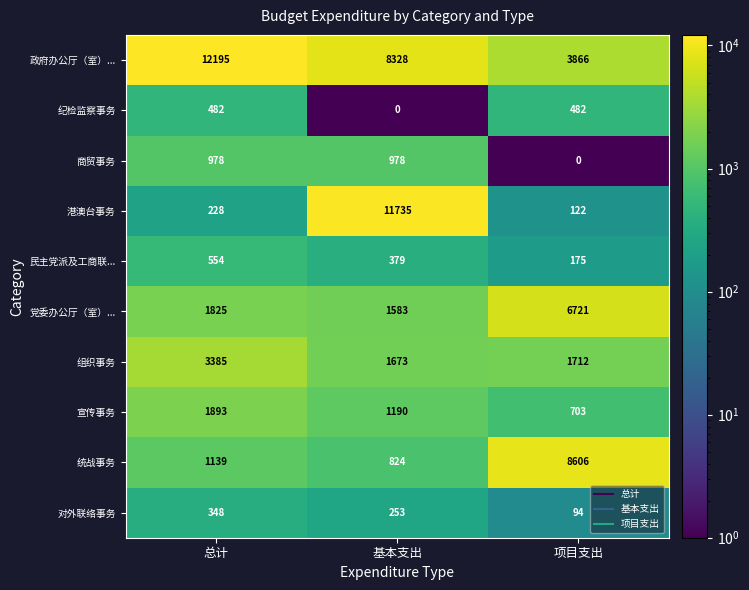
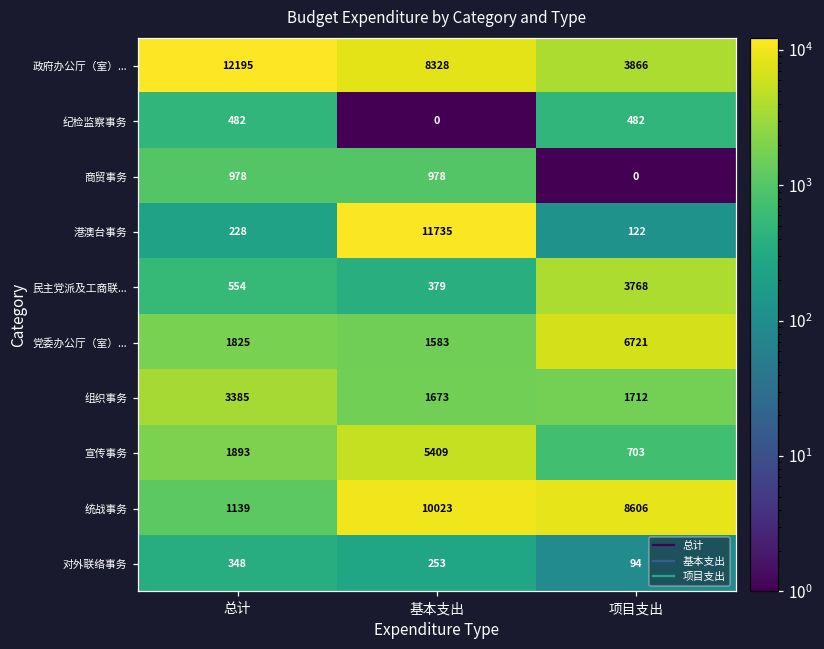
民主党派及工商联..., 项目支出: 175 -> 3768
宣传事务, 基本支出: 1190 -> 5409
统战事务, 基本支出: 824 -> 10023
